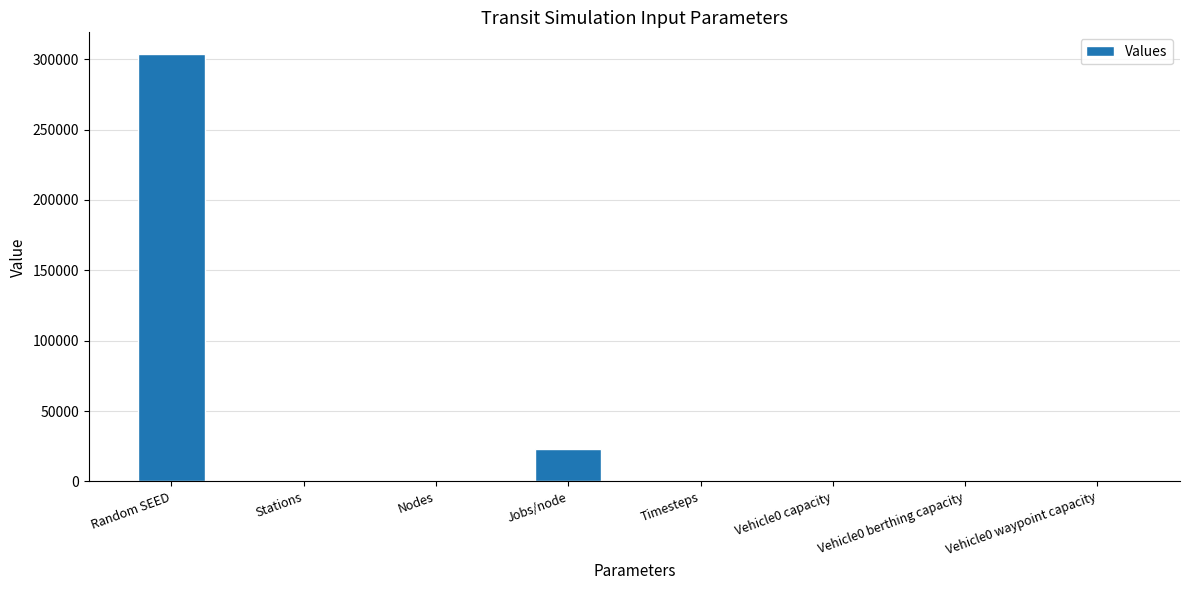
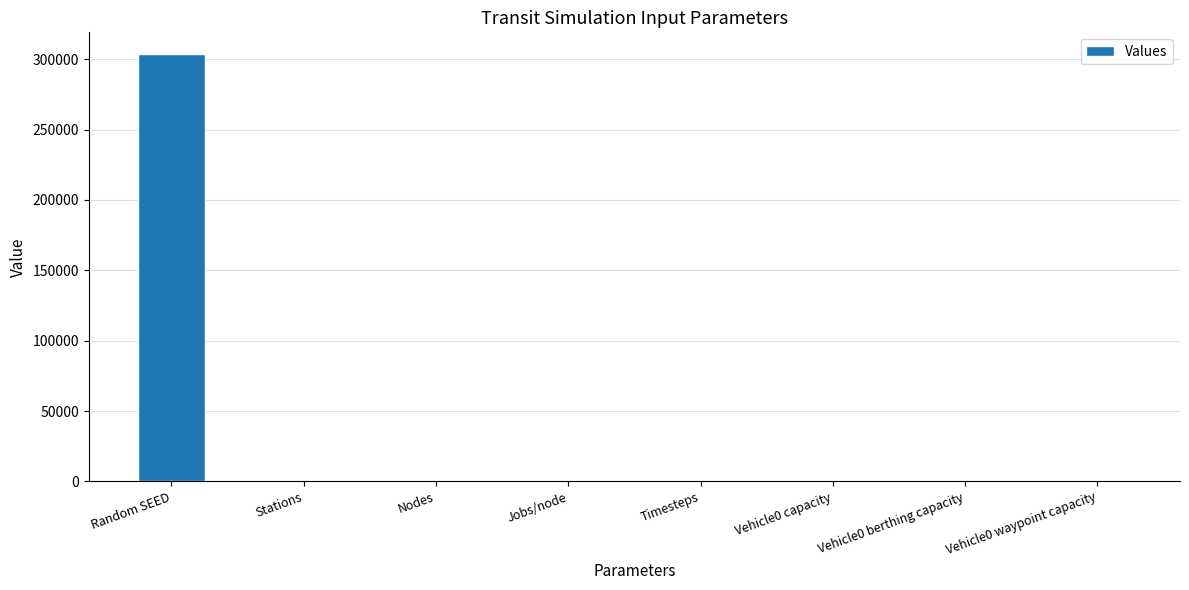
Jobs/node: 23000 -> 0
